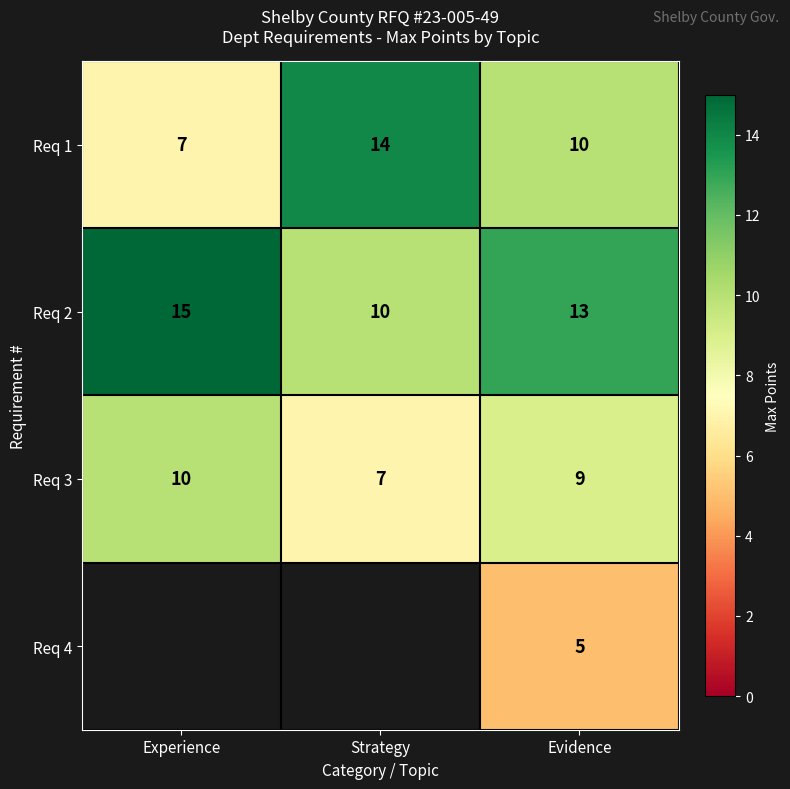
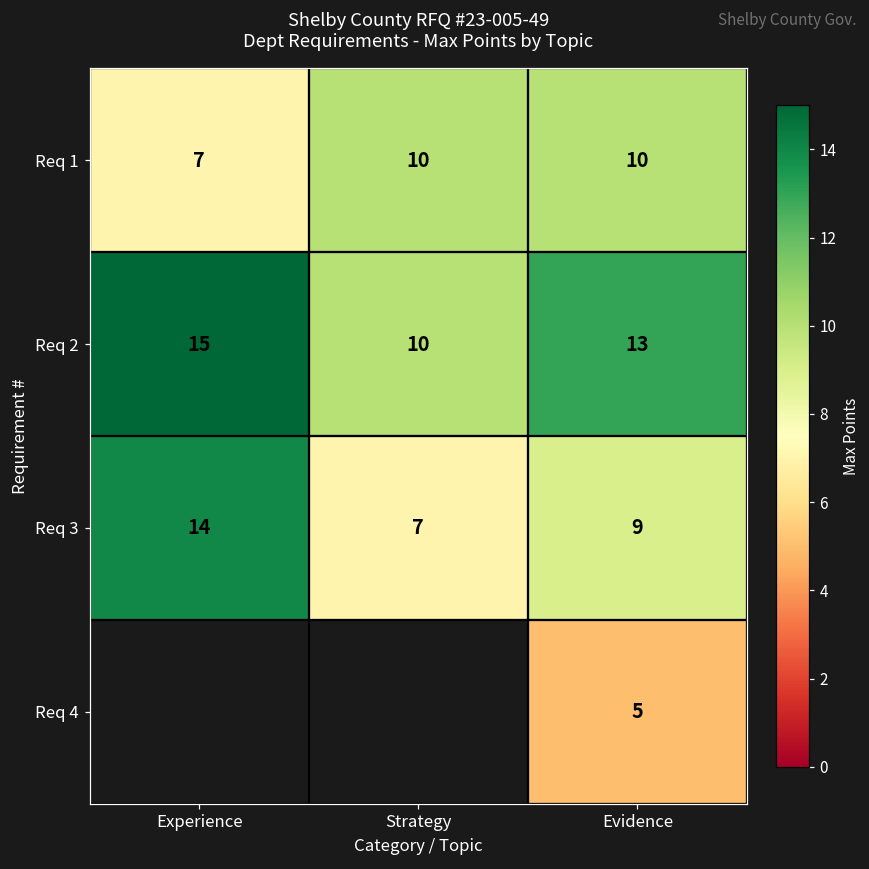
Req 1, Strategy: 14 -> 10
Req 3, Experience: 10 -> 14
